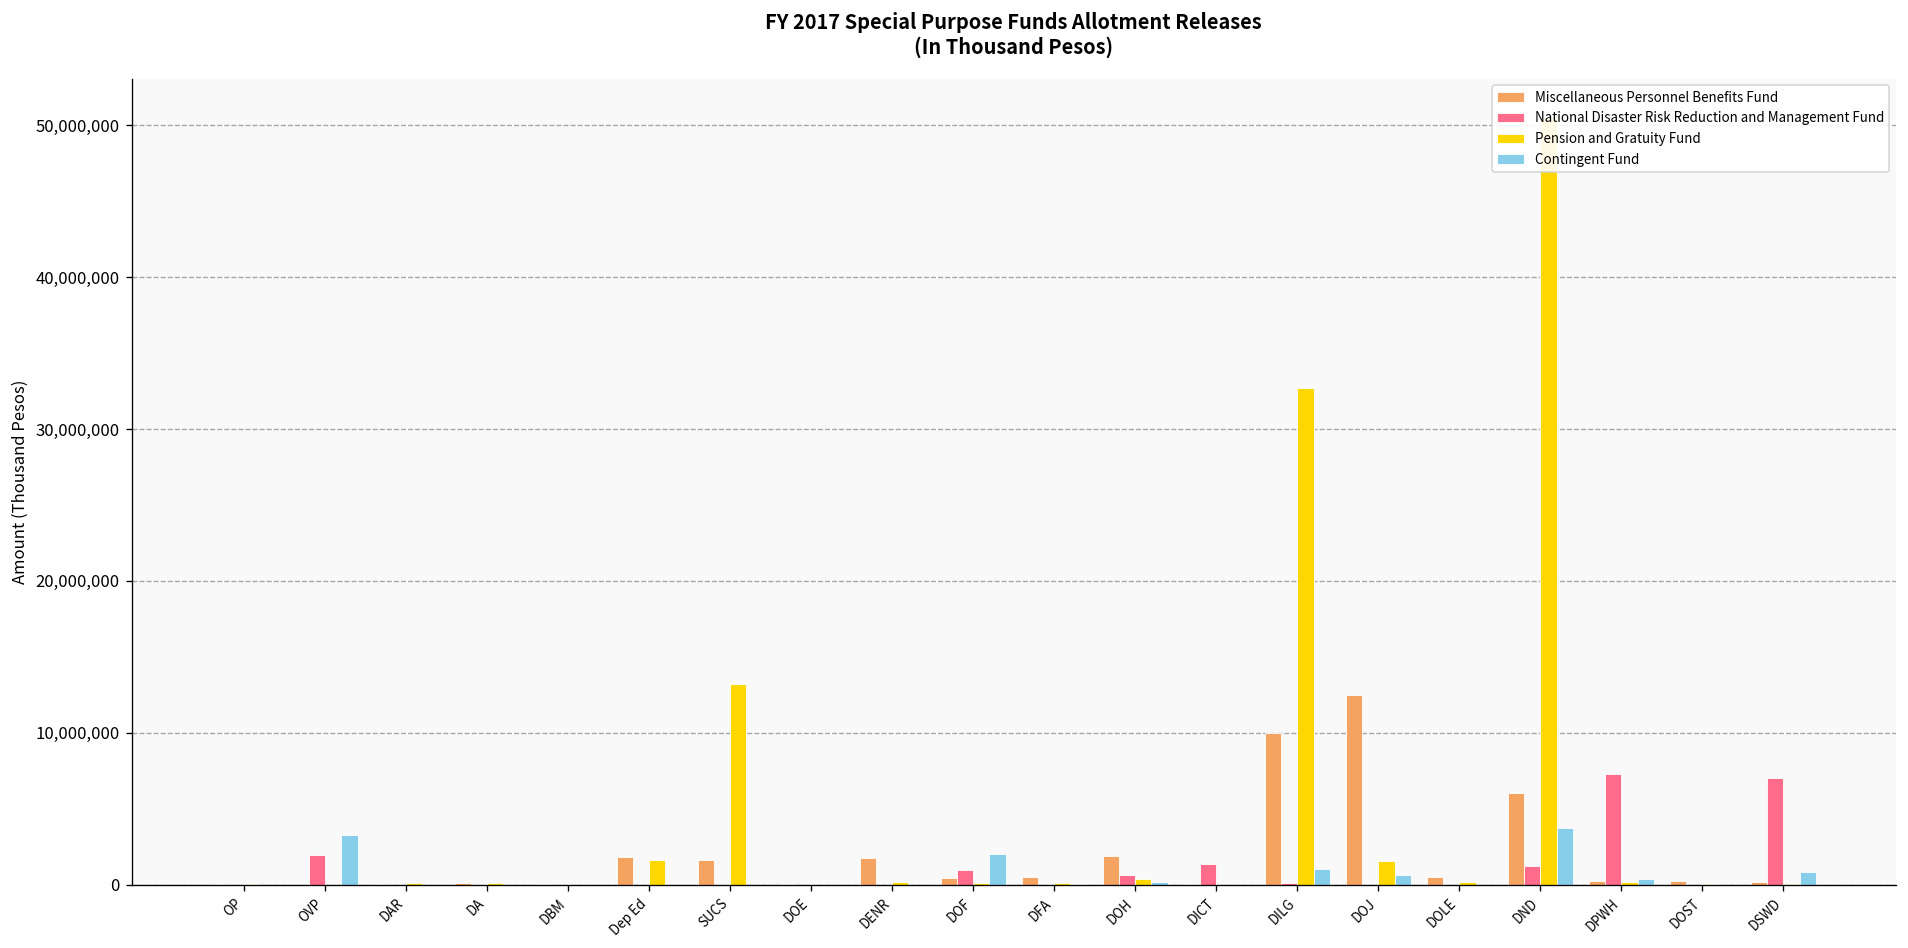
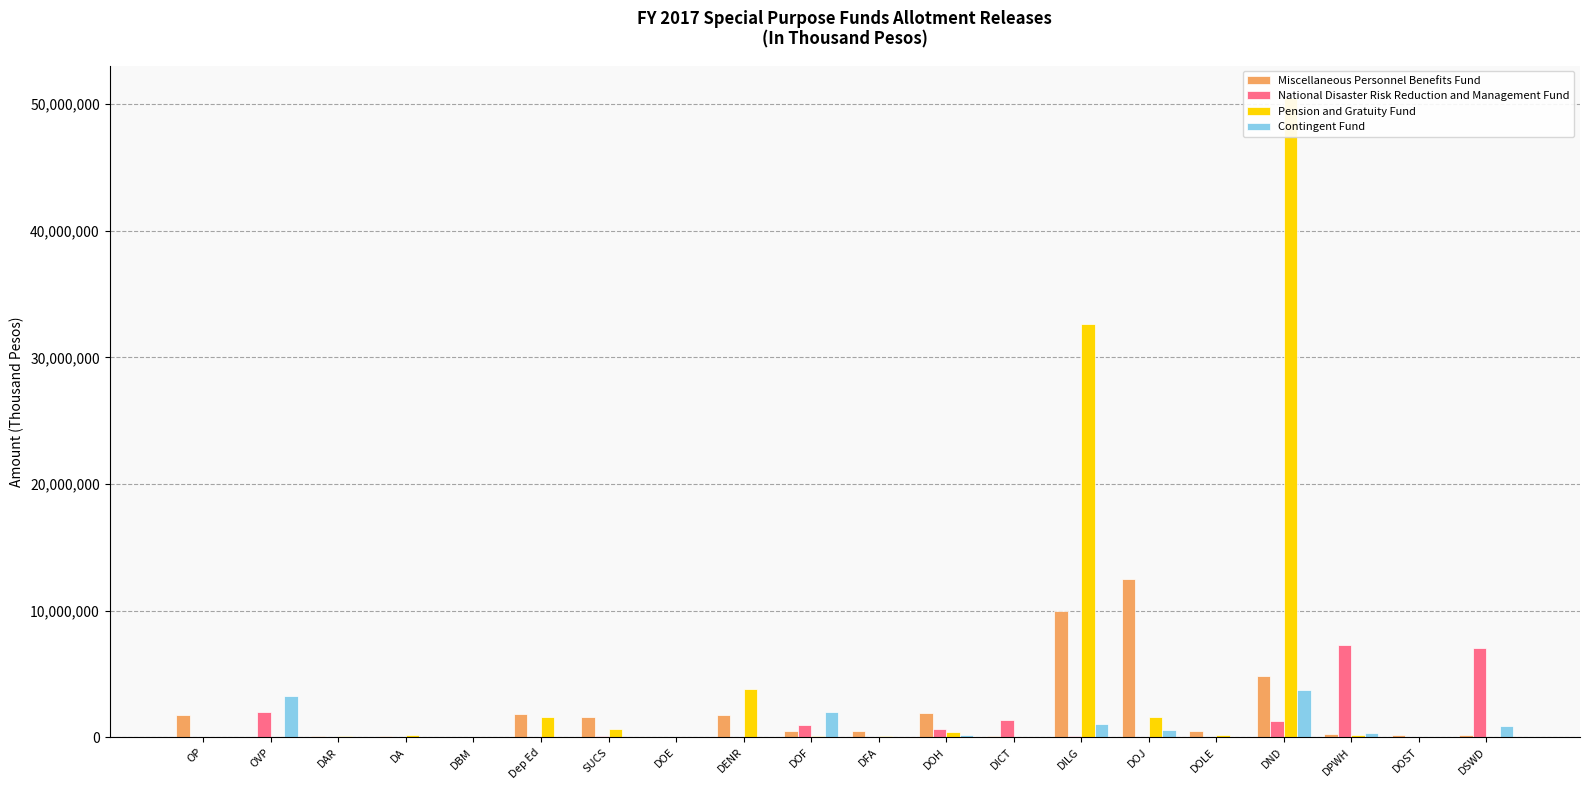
Miscellaneous Personnel Benefits Fund, OP: 100,000 -> 1,800,000
Pension and Gratuity Fund, SUCS: 13,200,000 -> 600,000
Pension and Gratuity Fund, DENR: 200,000 -> 3,900,000
Miscellaneous Personnel Benefits Fund, DND: 6,000,000 -> 4,800,000
